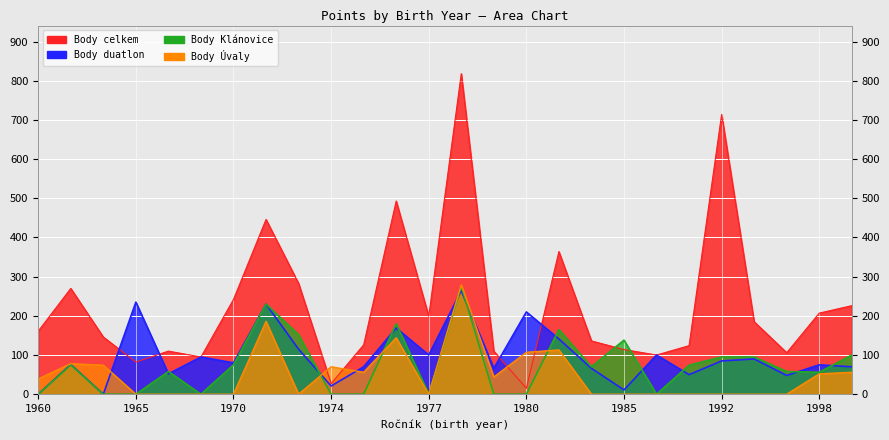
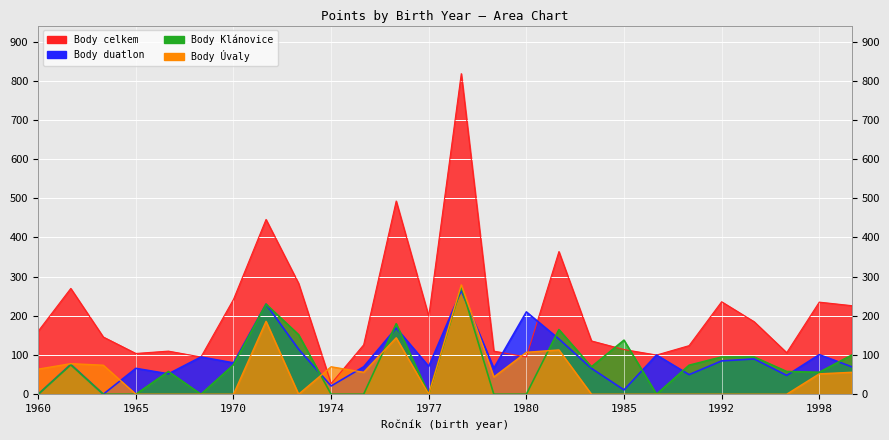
Body Úvaly, 1960: 40 -> 60
Body celkem, 1965: 80 -> 100
Body duatlon, 1965: 240 -> 70
Body duatlon, 1977: 100 -> 70
Body celkem, 1980: 20 -> 100
Body celkem, 1992: 710 -> 240
Body celkem, 1998: 210 -> 240
Body duatlon, 1998: 80 -> 100
